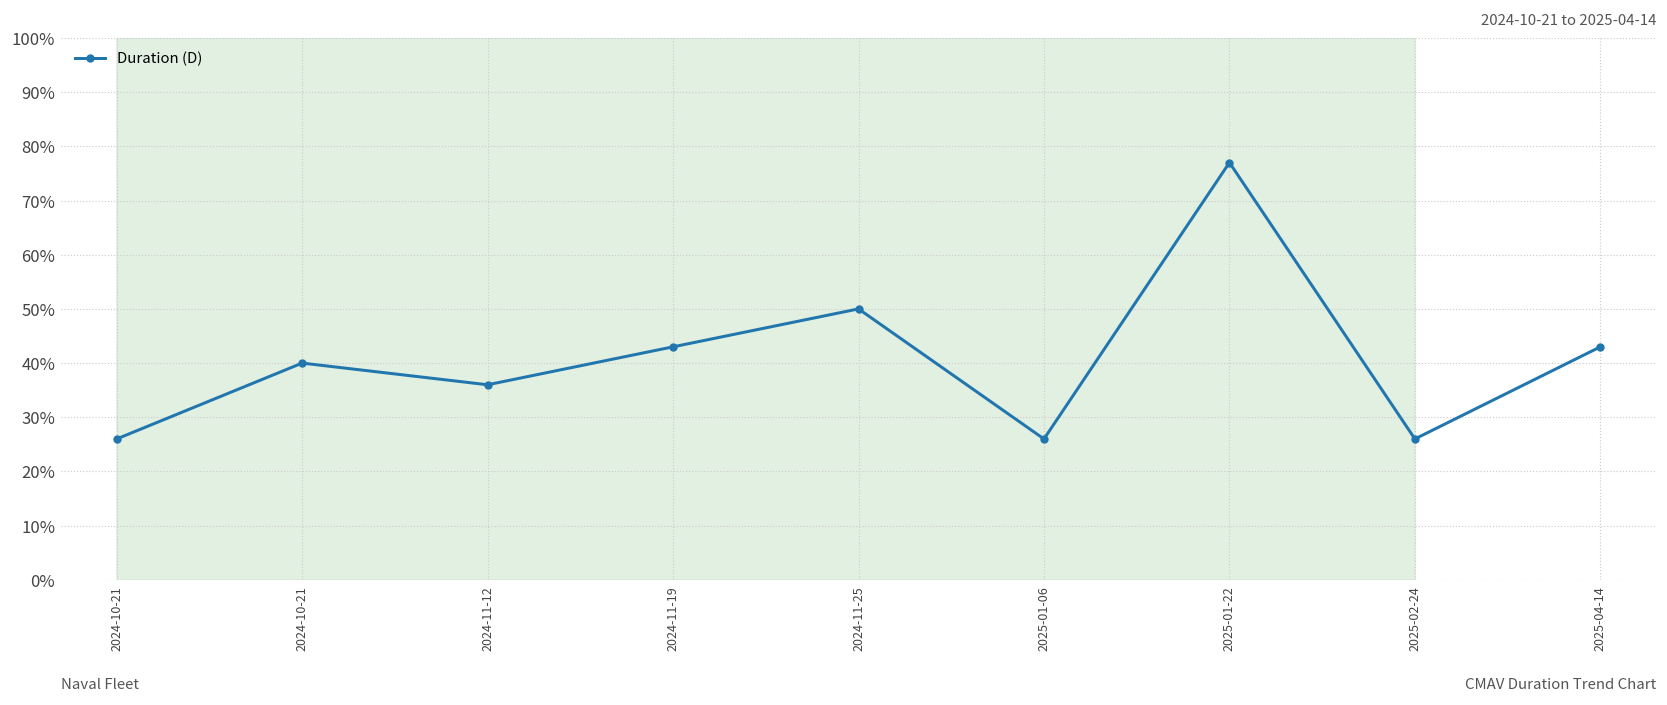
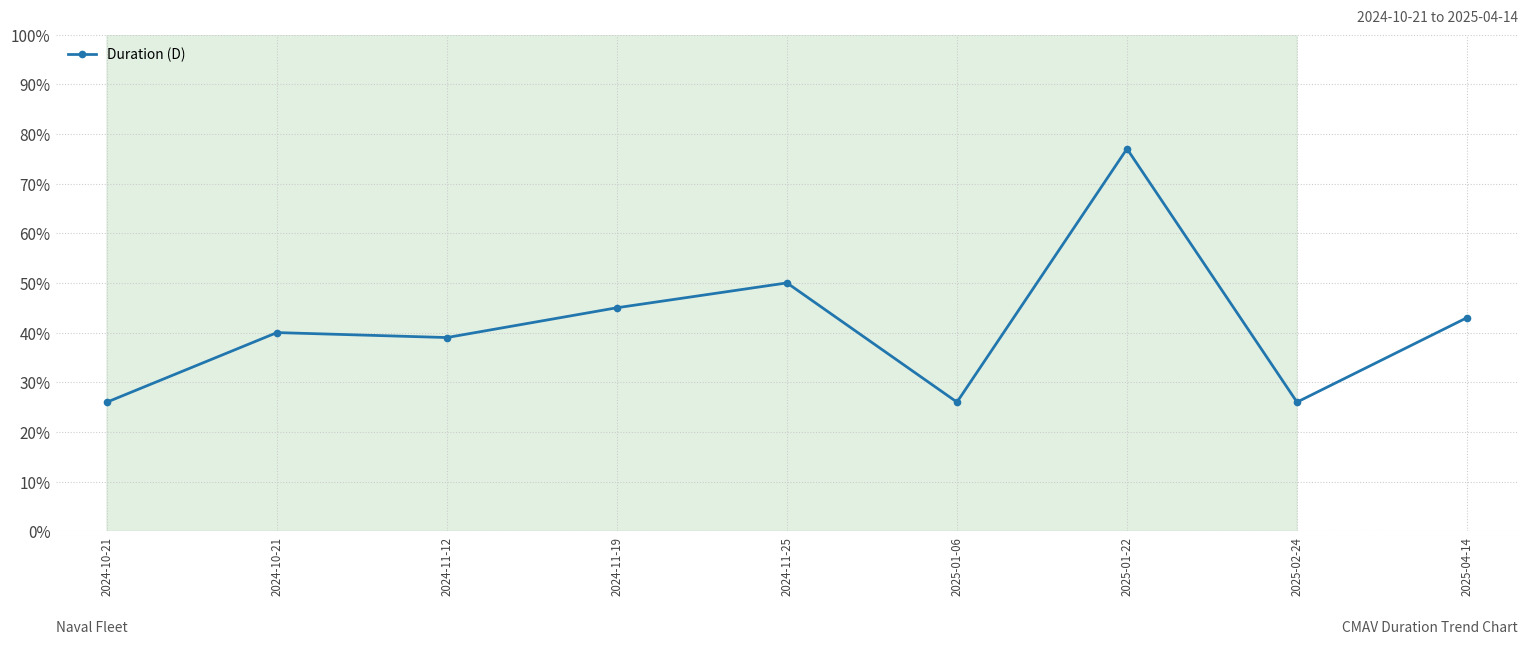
2024-11-12: 36% -> 39%
2024-11-19: 43% -> 45%
